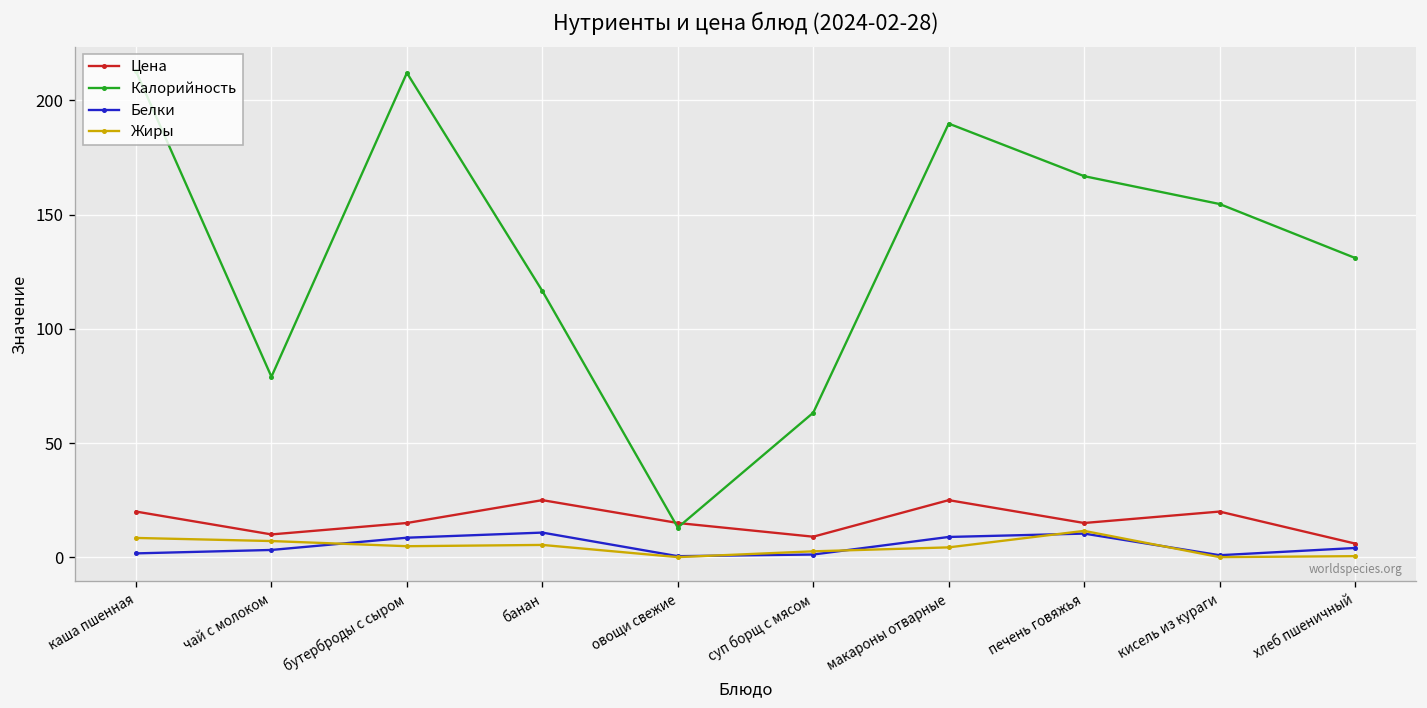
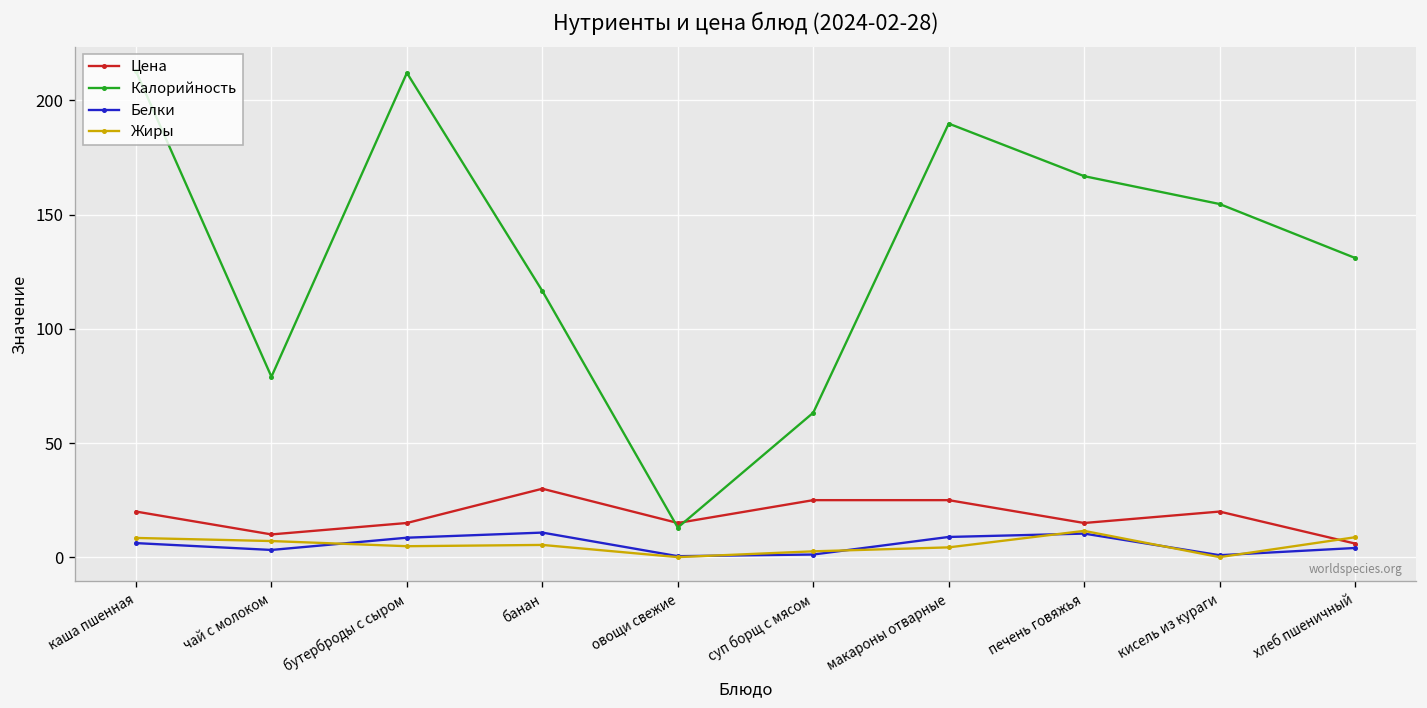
Белки, каша пшенная: 2 -> 6
Цена, банан: 25 -> 30
Цена, суп борщ с мясом: 9 -> 25
Жиры, хлеб пшеничный: 0 -> 9
